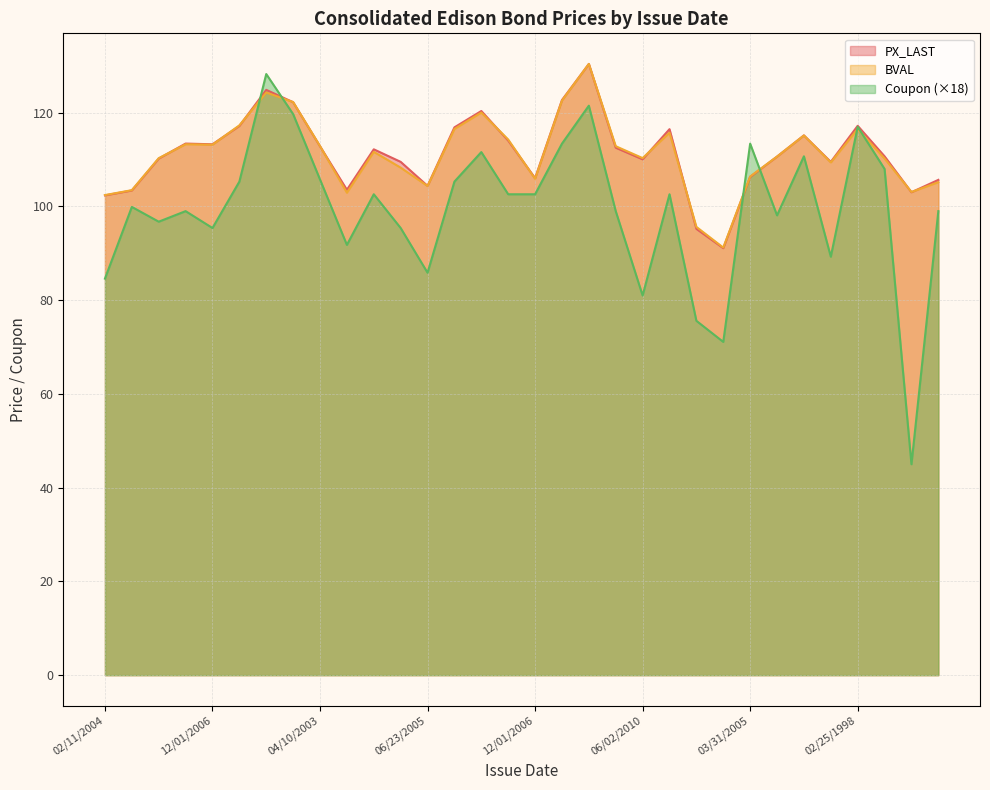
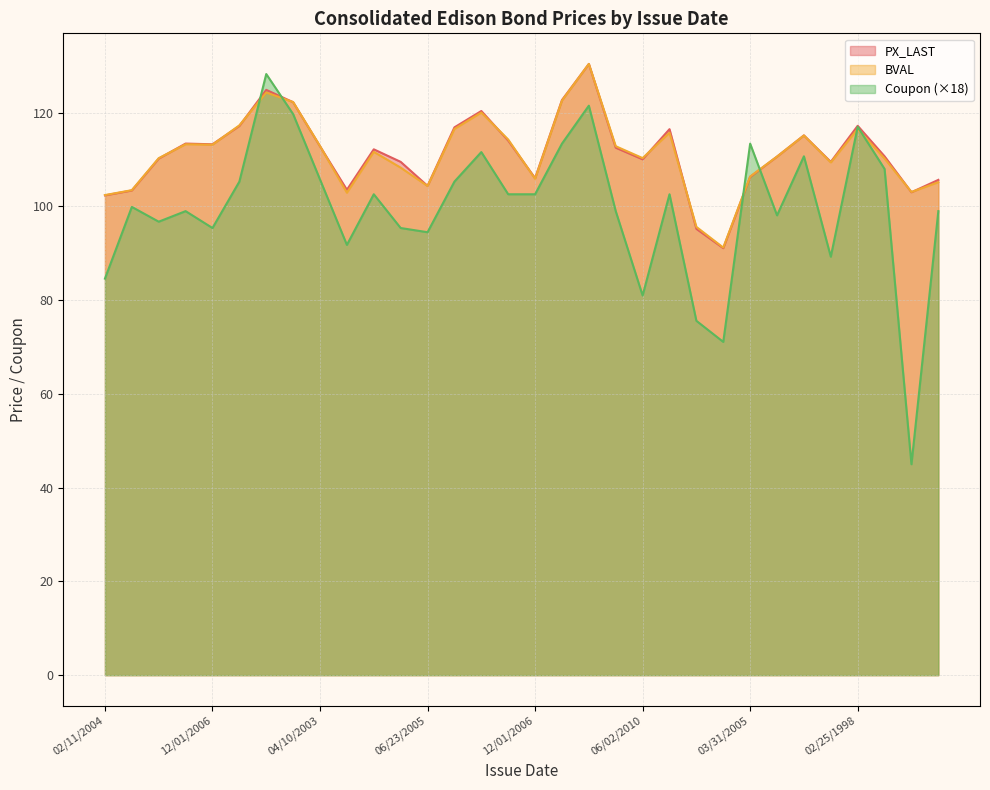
Coupon (×18), 06/23/2005: 86 -> 95
